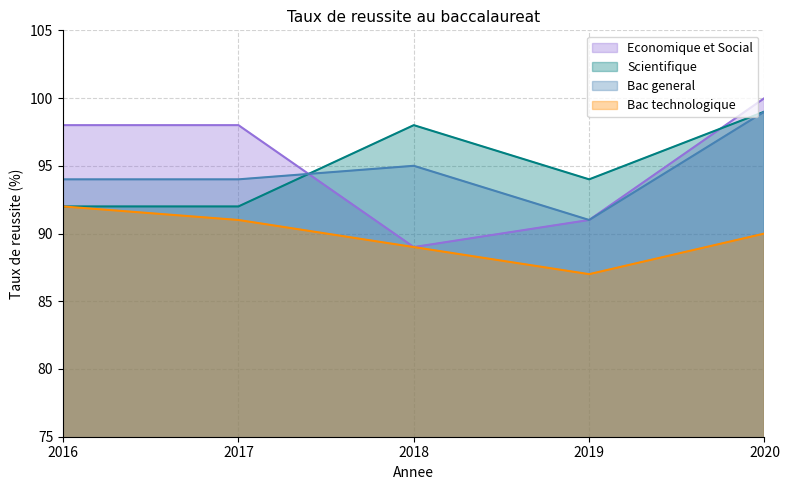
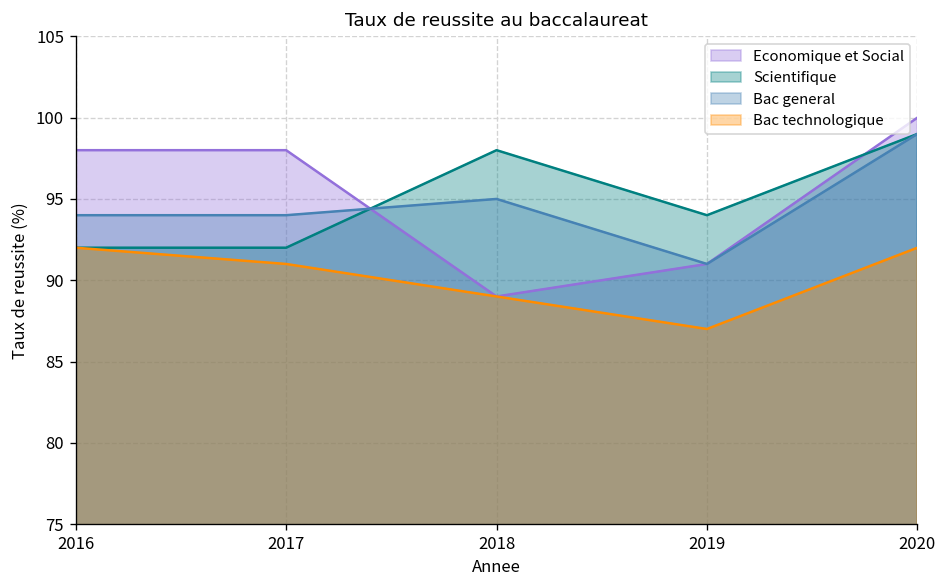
Bac technologique, 2020: 90 -> 92
